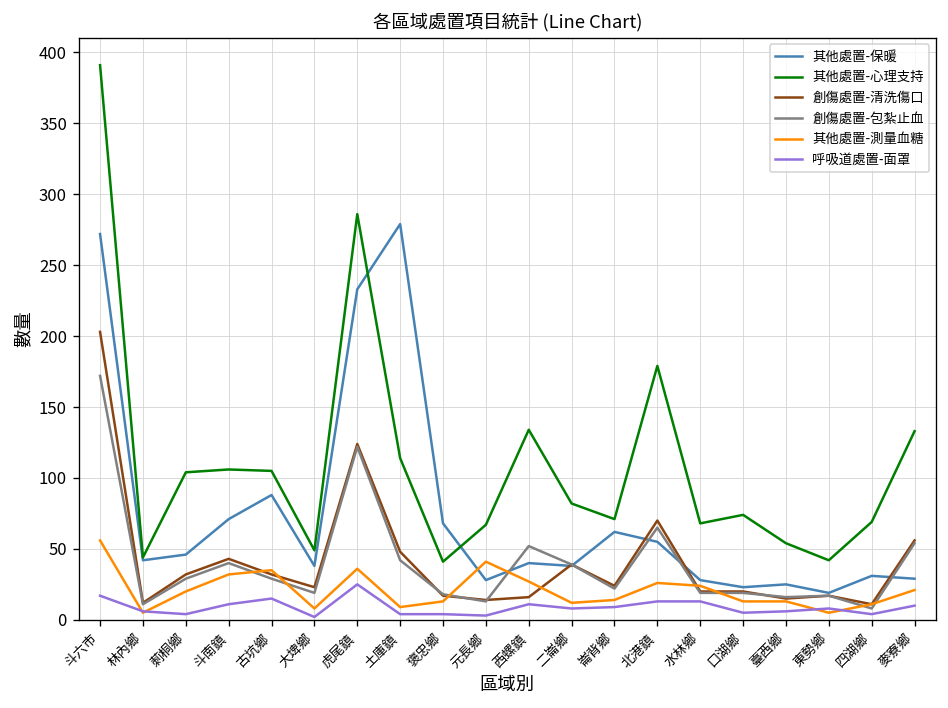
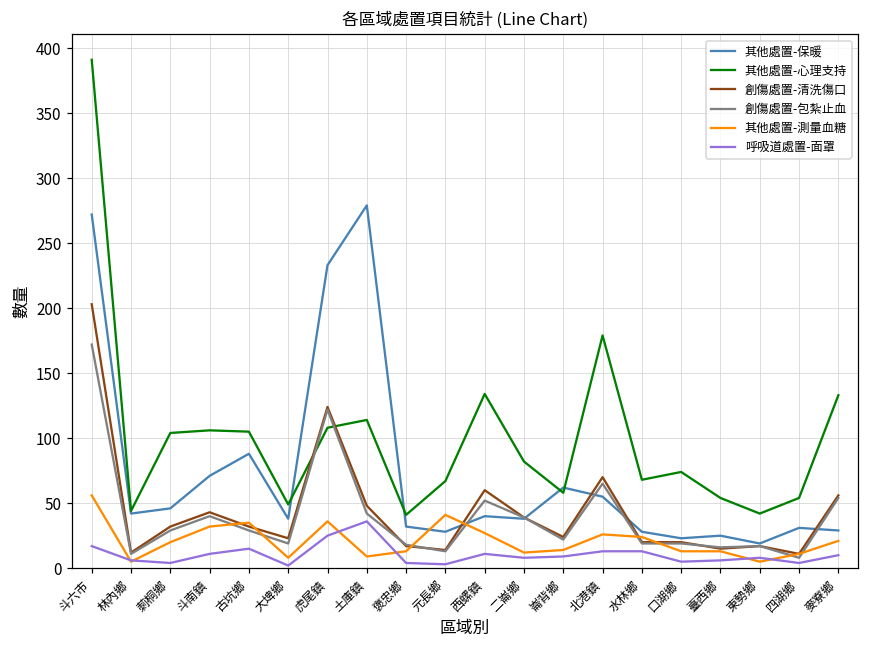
其他處置-心理支持, 虎尾鎮: 286 -> 108
呼吸道處置-面罩, 土庫鎮: 4 -> 36
其他處置-保暖, 褒忠鄉: 68 -> 32
創傷處置-清洗傷口, 西螺鎮: 16 -> 60
其他處置-心理支持, 崙背鄉: 71 -> 58
其他處置-心理支持, 四湖鄉: 69 -> 54
